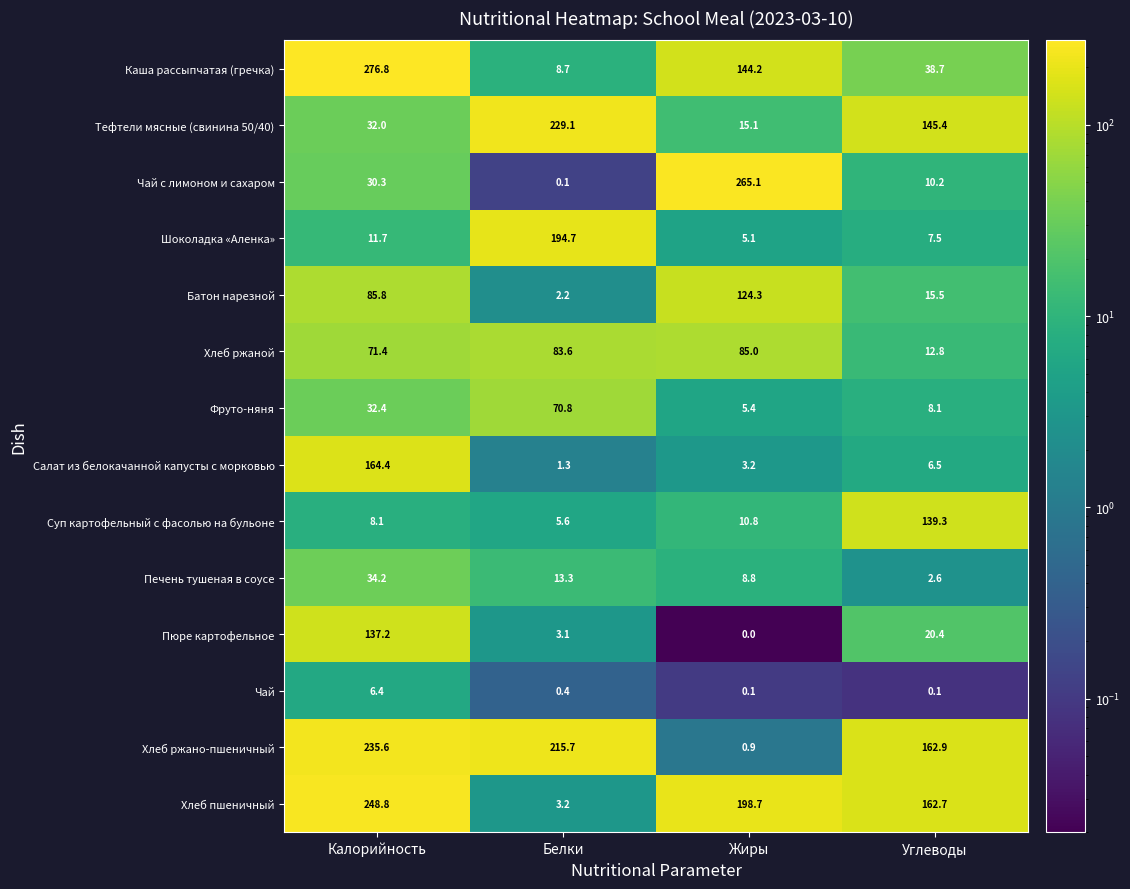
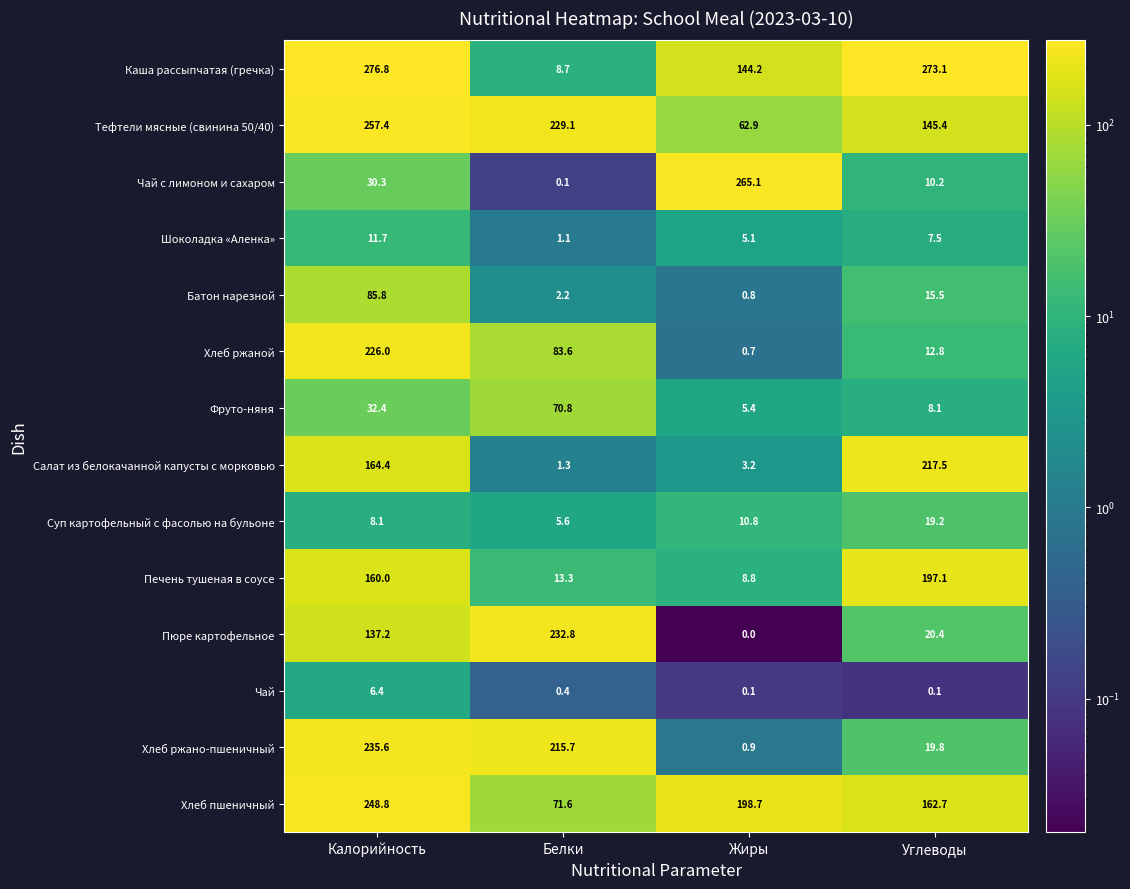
Каша рассыпчатая (гречка), Углеводы: 38.7 -> 273.1
Тефтели мясные (свинина 50/40), Калорийность: 32.0 -> 257.4
Тефтели мясные (свинина 50/40), Жиры: 15.1 -> 62.9
Шоколадка «Аленка», Белки: 194.7 -> 1.1
Батон нарезной, Жиры: 124.3 -> 0.8
Хлеб ржаной, Калорийность: 71.4 -> 226.0
Хлеб ржаной, Жиры: 85.0 -> 0.7
Салат из белокачанной капусты с морковью, Углеводы: 6.5 -> 217.5
Суп картофельный с фасолью на бульоне, Углеводы: 139.3 -> 19.2
Печень тушеная в соусе, Калорийность: 34.2 -> 160.0
Печень тушеная в соусе, Углеводы: 2.6 -> 197.1
Пюре картофельное, Белки: 3.1 -> 232.8
Хлеб ржано-пшеничный, Углеводы: 162.9 -> 19.8
Хлеб пшеничный, Белки: 3.2 -> 71.6
